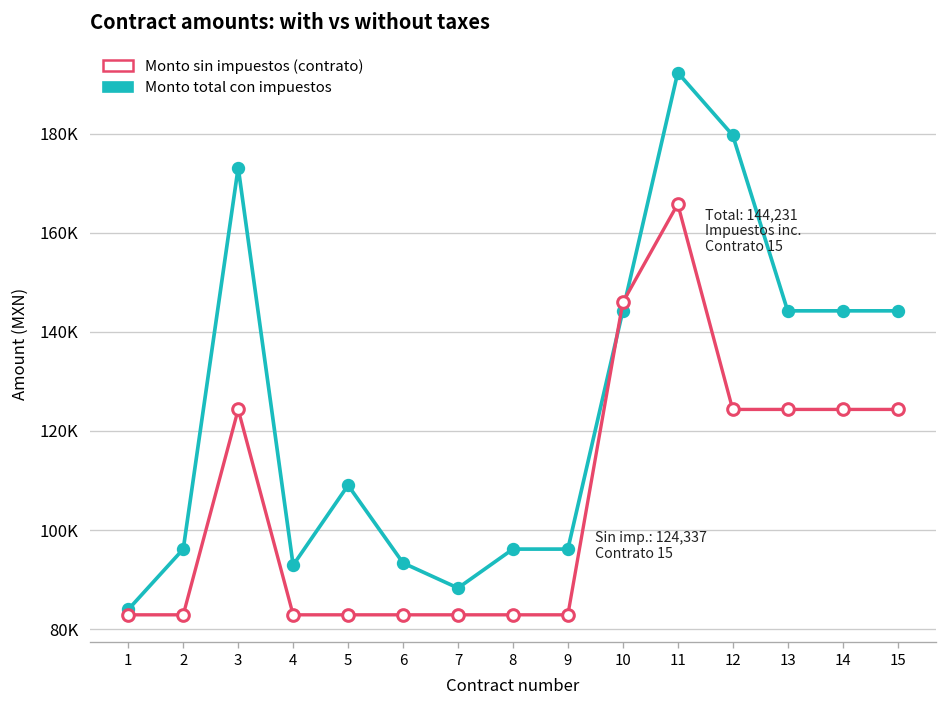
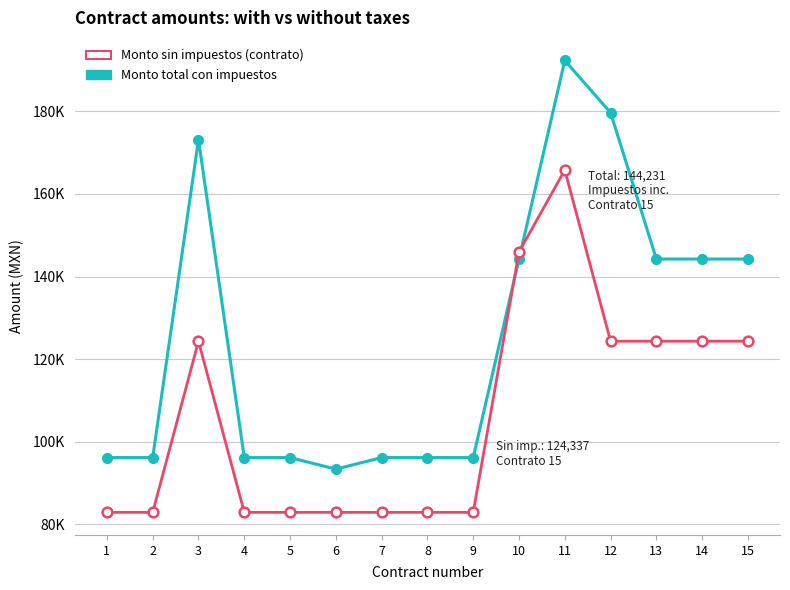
Monto total con impuestos, 1: 84000 -> 96000
Monto total con impuestos, 4: 93000 -> 96000
Monto total con impuestos, 5: 109000 -> 96000
Monto total con impuestos, 7: 88000 -> 96000
